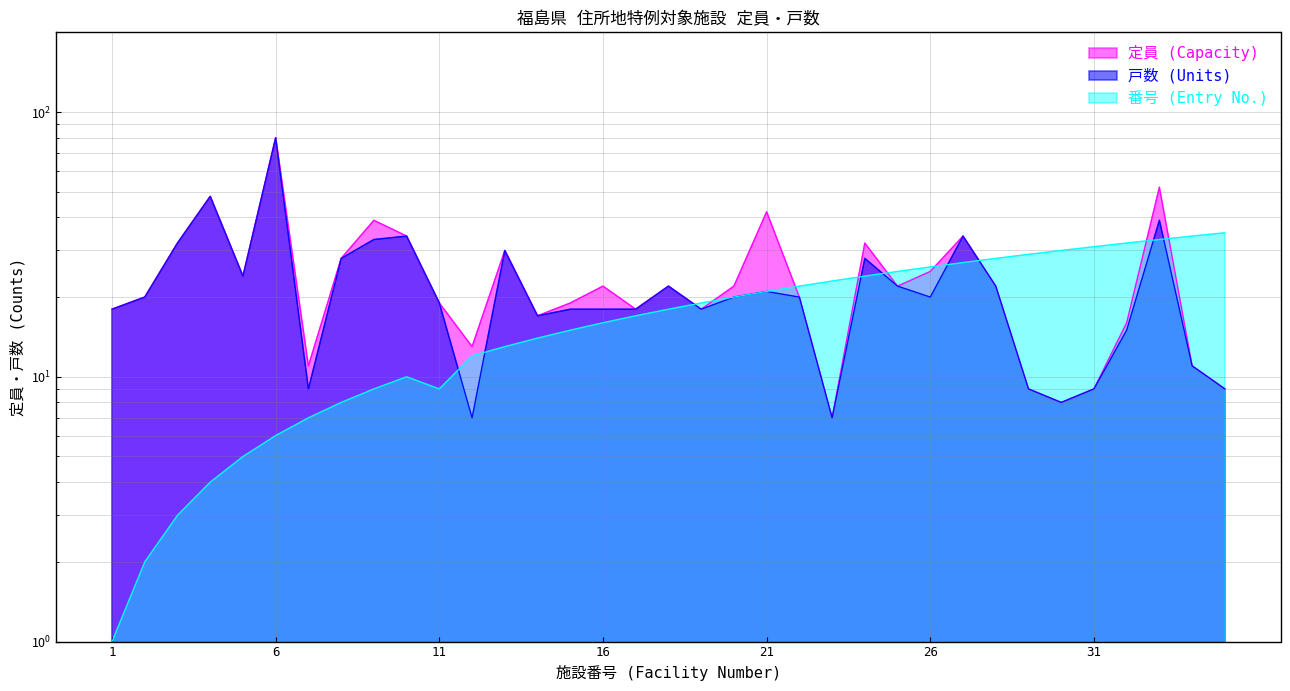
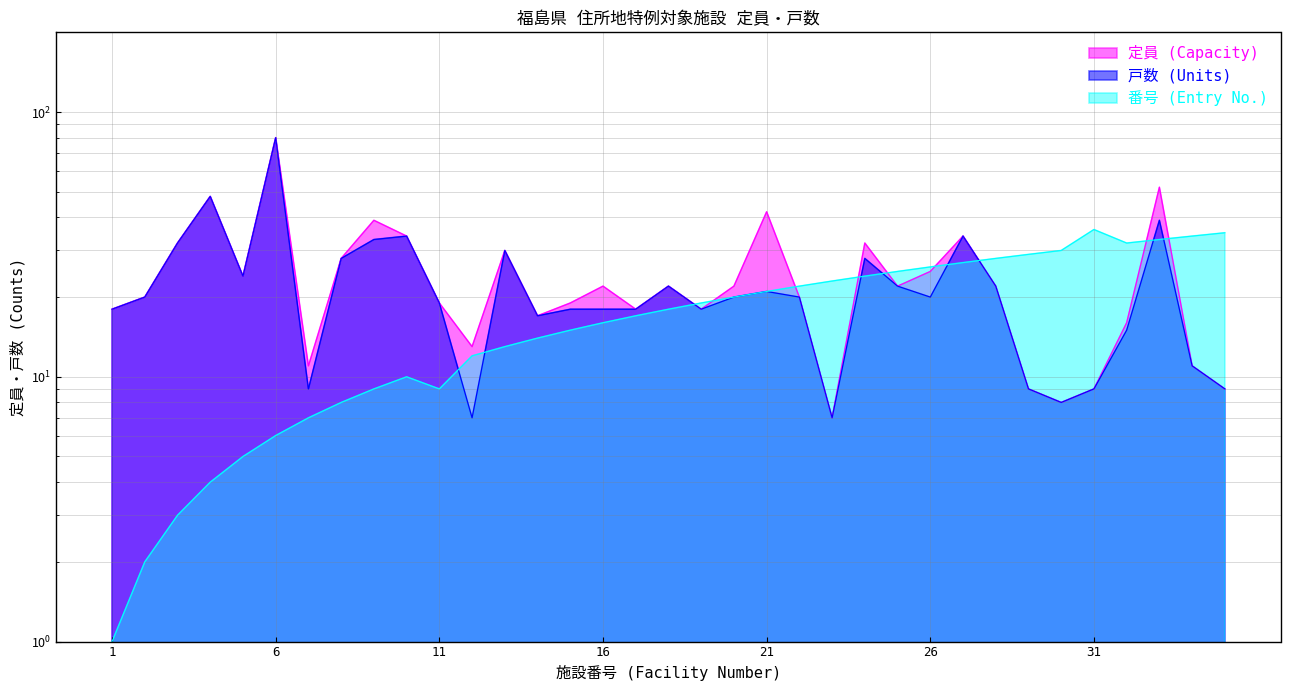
番号 (Entry No.), 31: 31 -> 36
